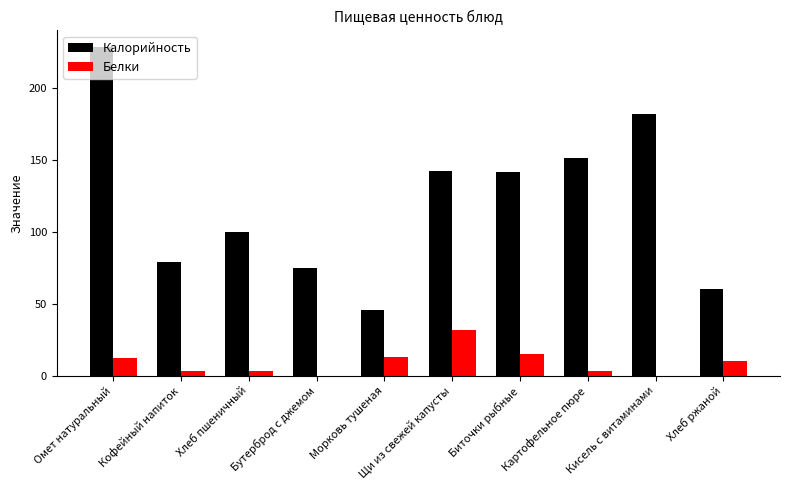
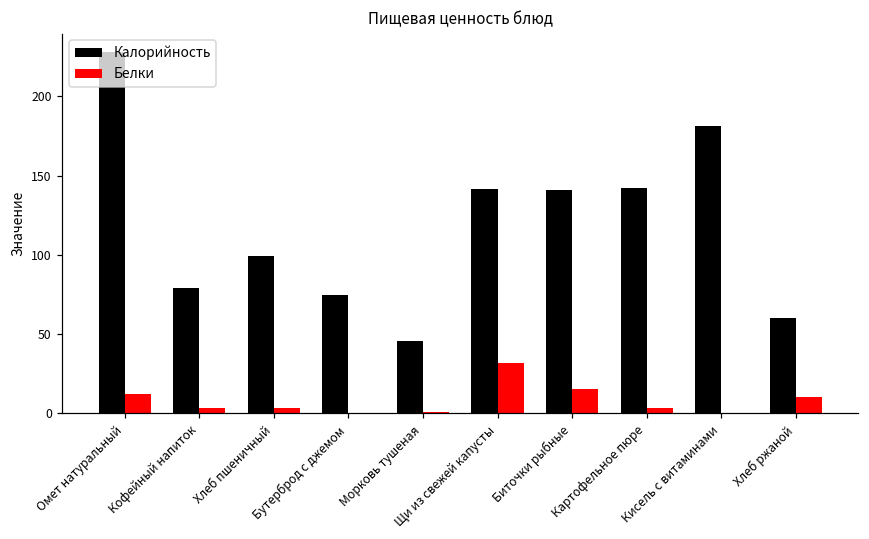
Белки, Морковь тушеная: 13 -> 1
Калорийность, Картофельное пюре: 151 -> 142
